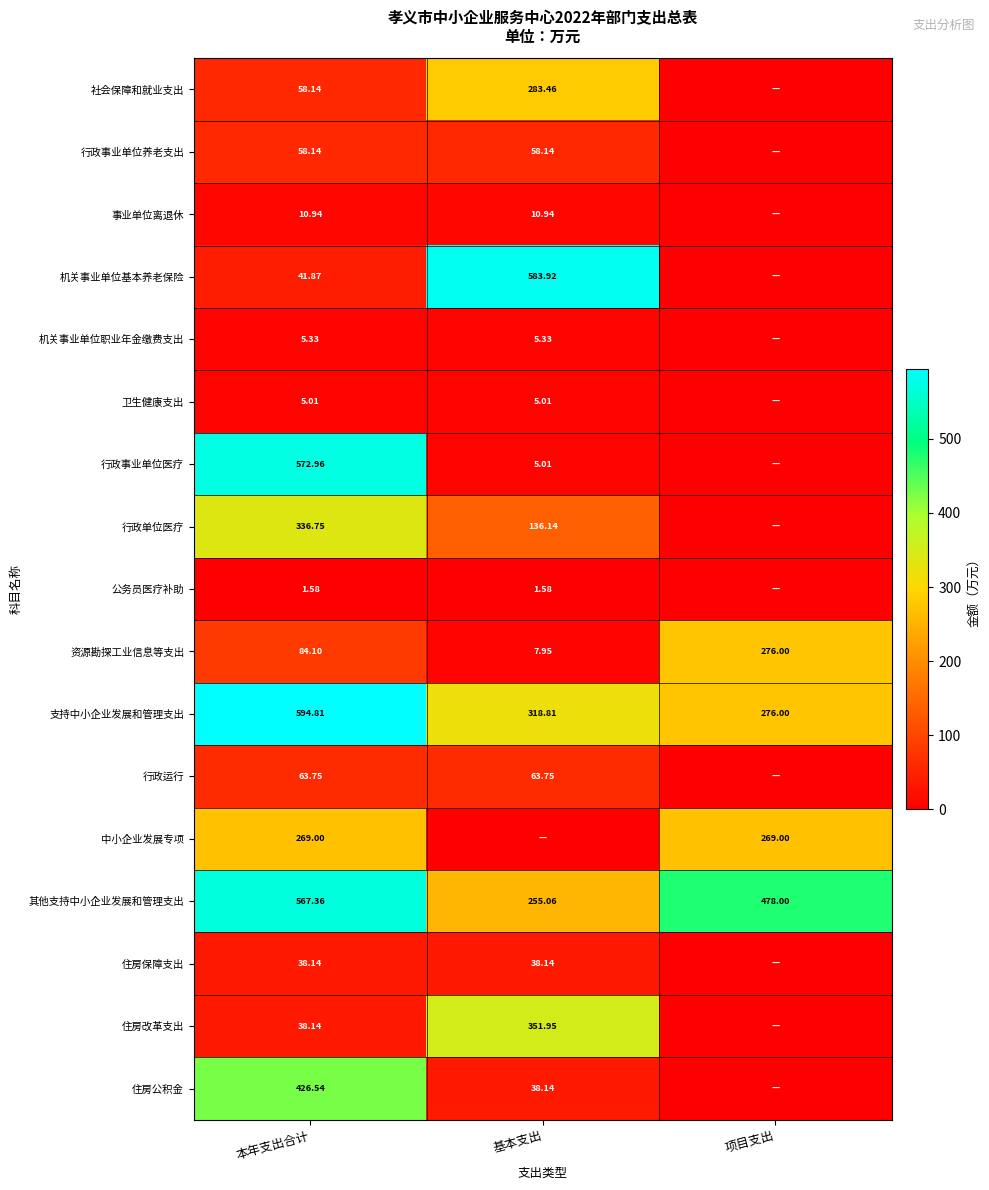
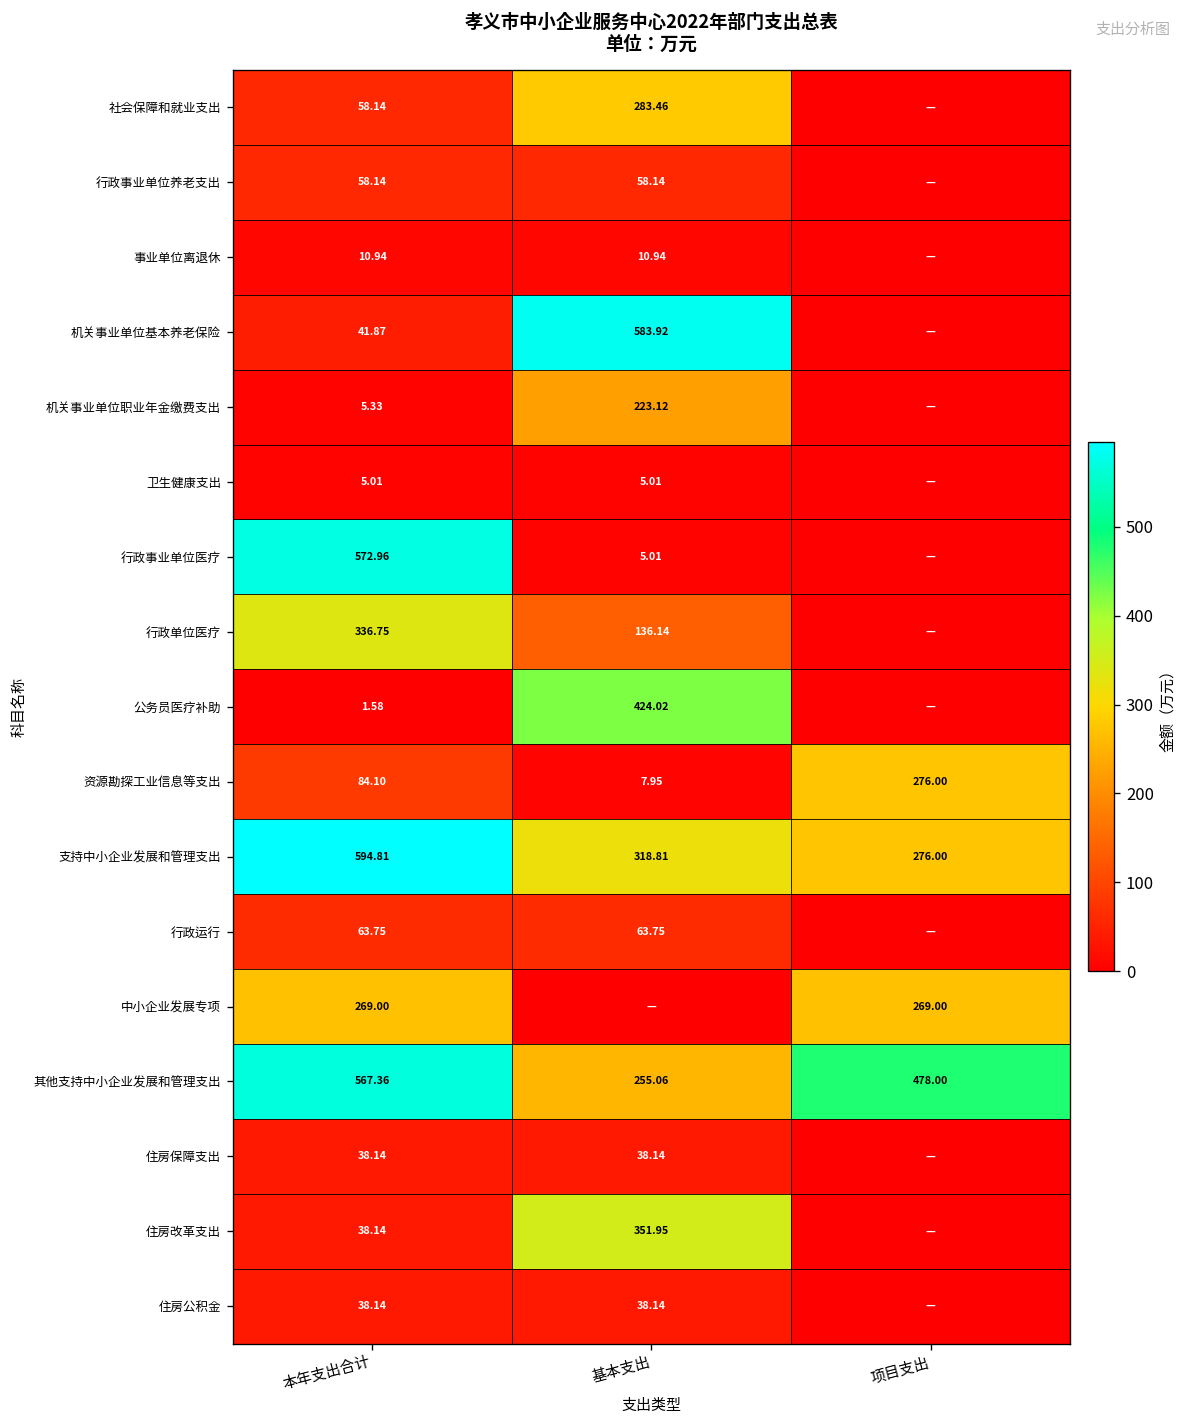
机关事业单位职业年金缴费支出, 基本支出: 5.33 -> 223.12
公务员医疗补助, 基本支出: 1.58 -> 424.02
住房公积金, 本年支出合计: 426.54 -> 38.14
